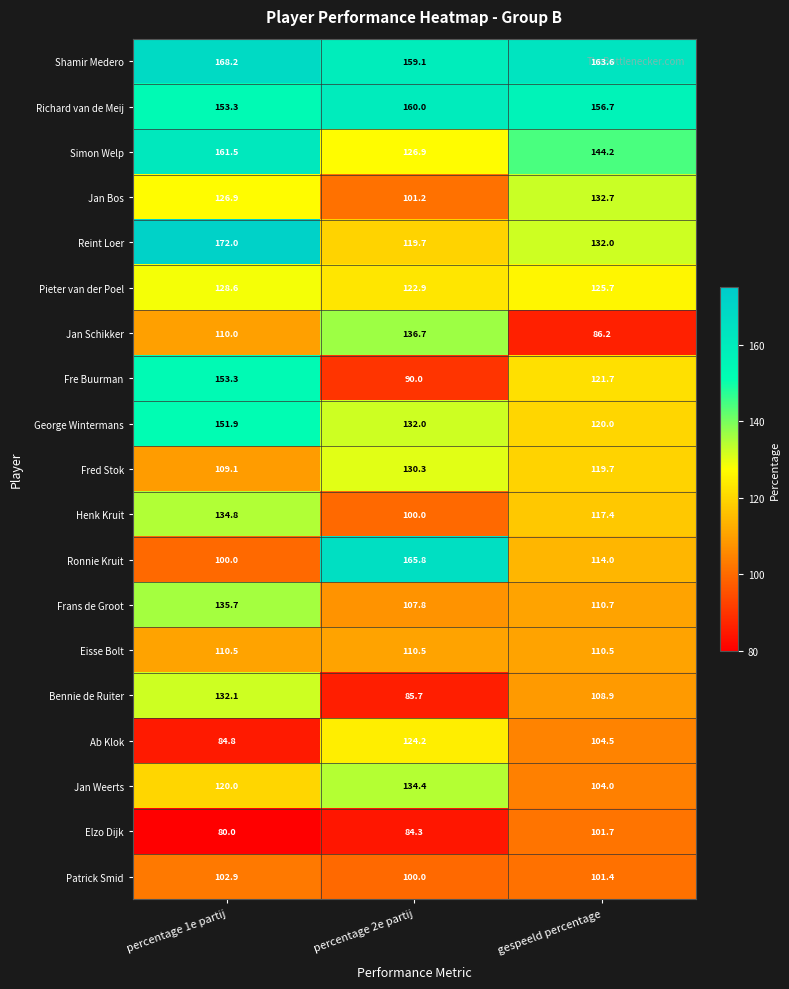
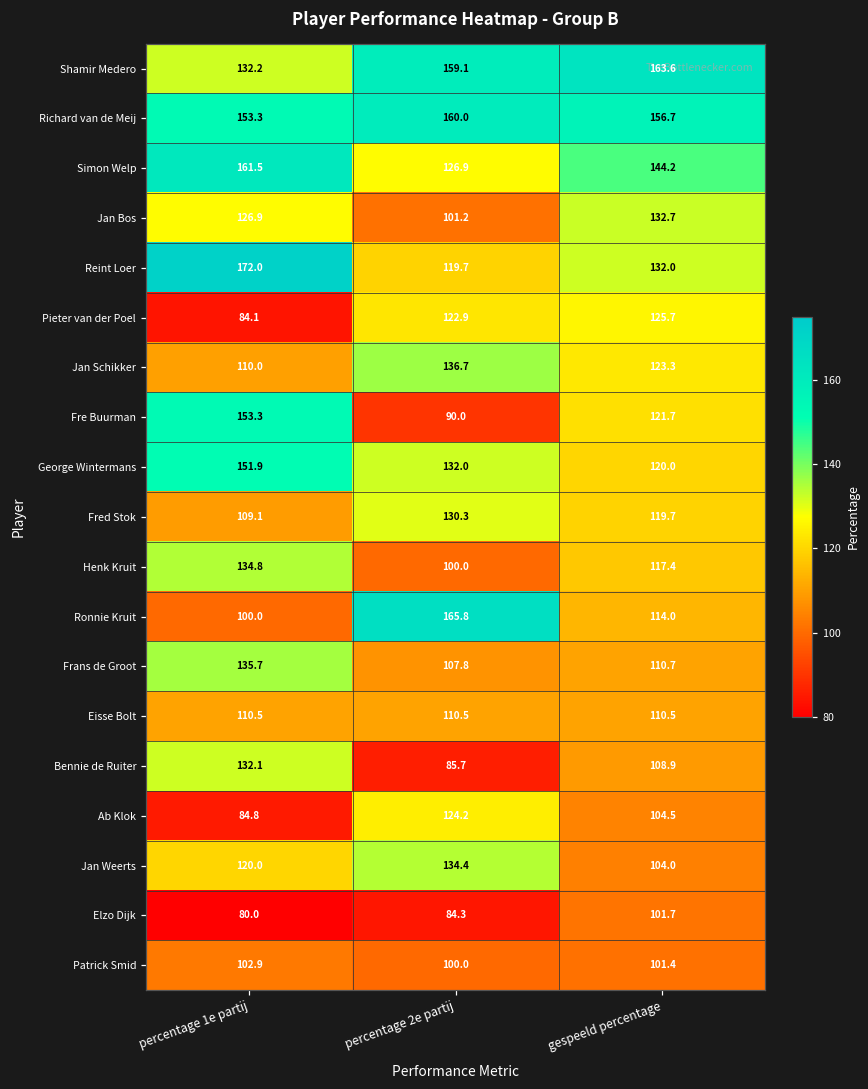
Shamir Medero, percentage 1e partij: 168.2 -> 132.2
Pieter van der Poel, percentage 1e partij: 128.6 -> 84.1
Jan Schikker, gespeeld percentage: 86.2 -> 123.3
